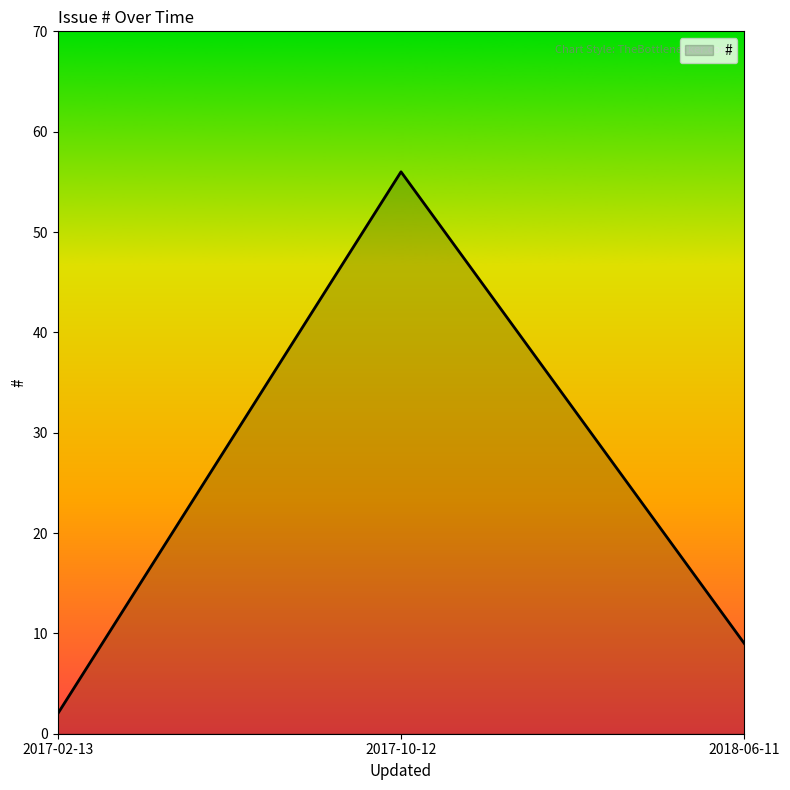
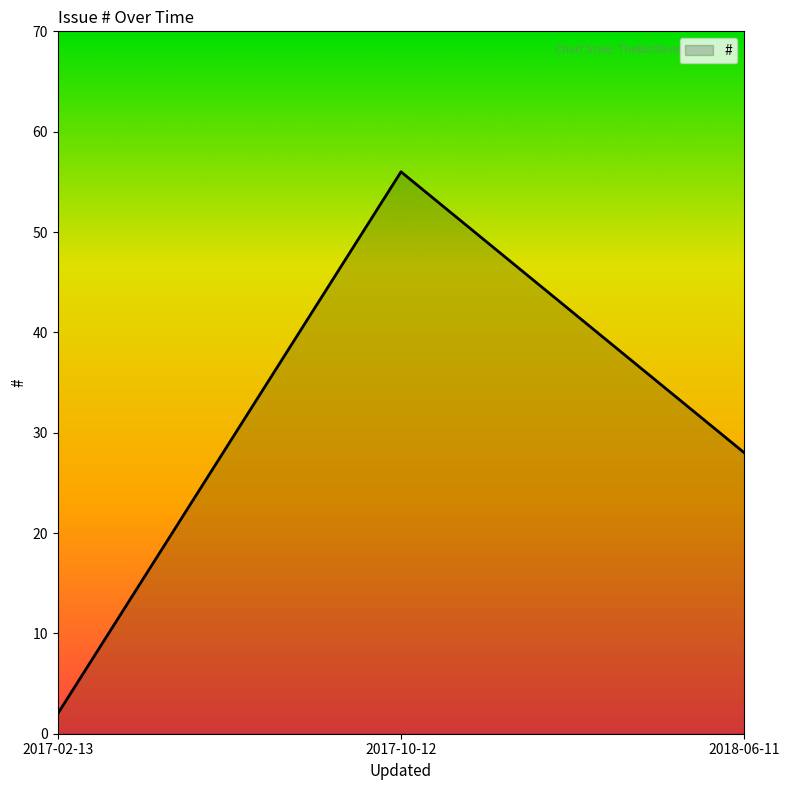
2018-06-11: 9 -> 28
